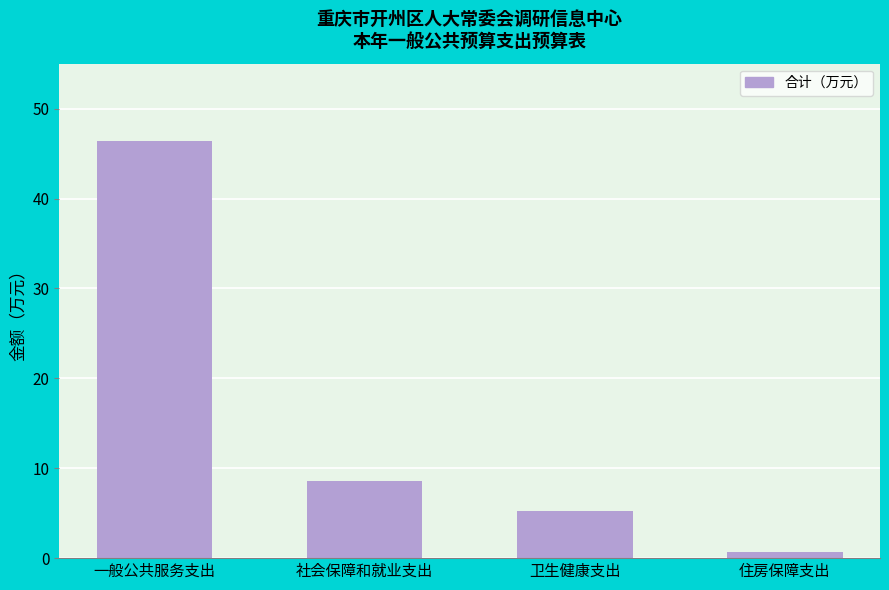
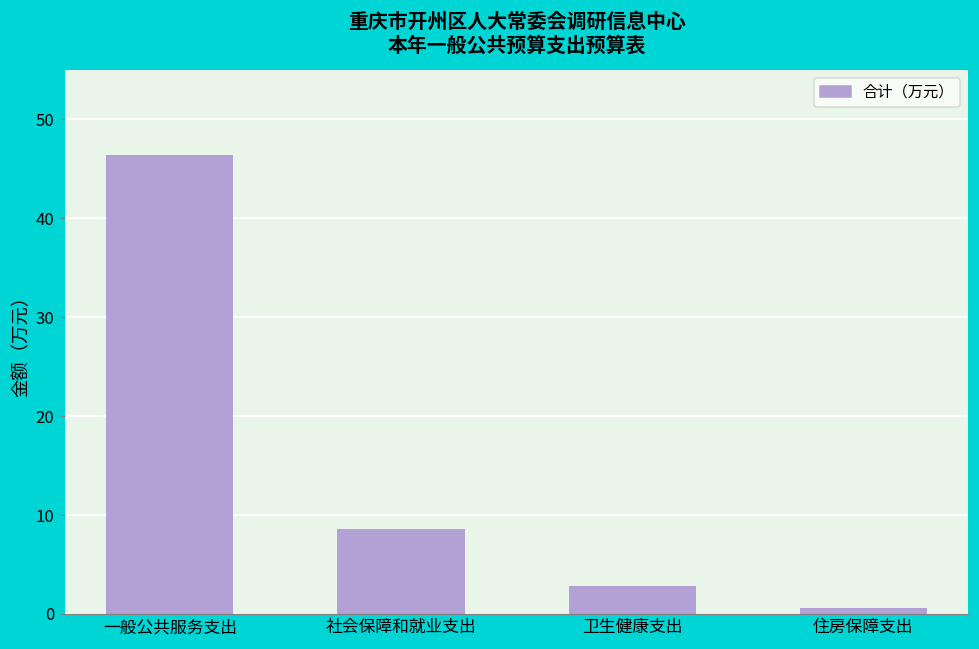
卫生健康支出: 5 -> 3
